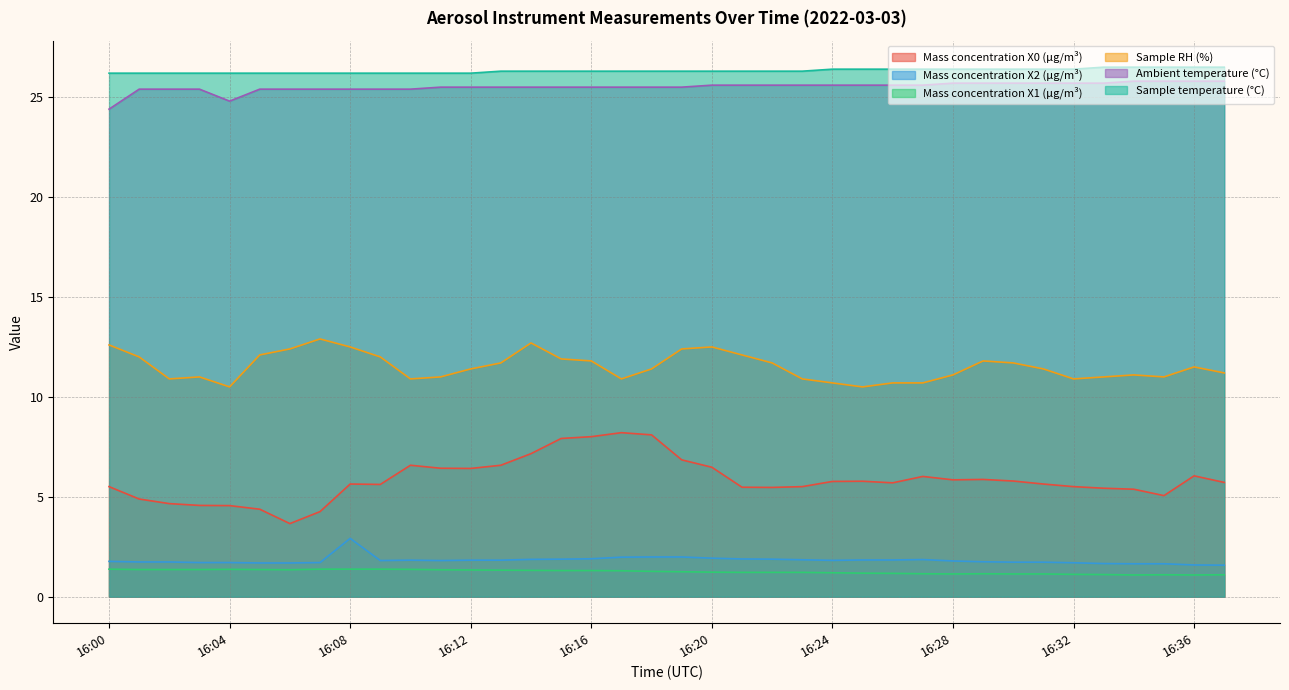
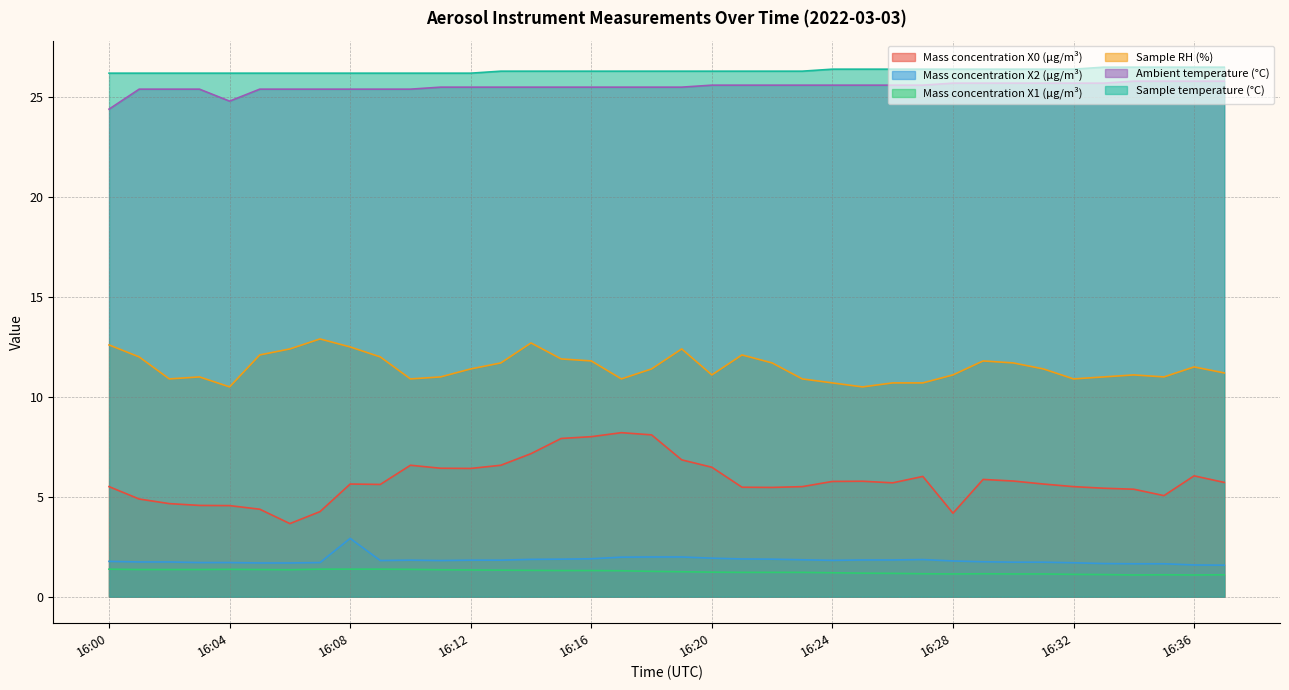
Sample RH (%), 16:20: 12.5 -> 11.1
Mass concentration X0 (μg/m³), 16:28: 5.9 -> 4.2
